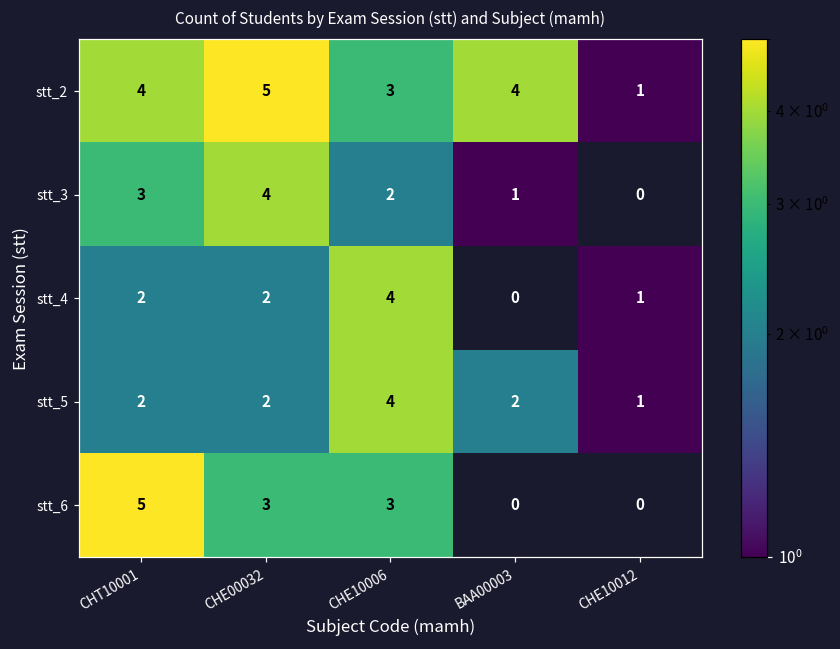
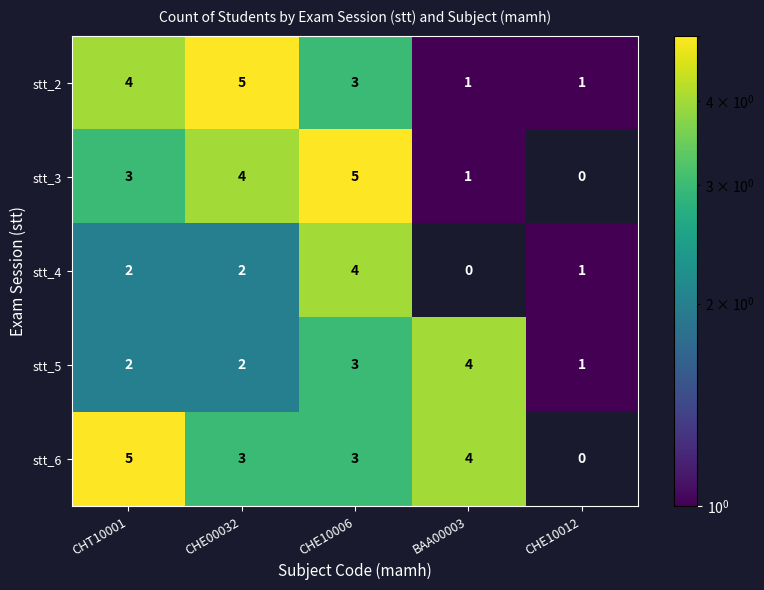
stt_2, BAA00003: 4 -> 1
stt_3, CHE10006: 2 -> 5
stt_5, CHE10006: 4 -> 3
stt_5, BAA00003: 2 -> 4
stt_6, BAA00003: 0 -> 4
